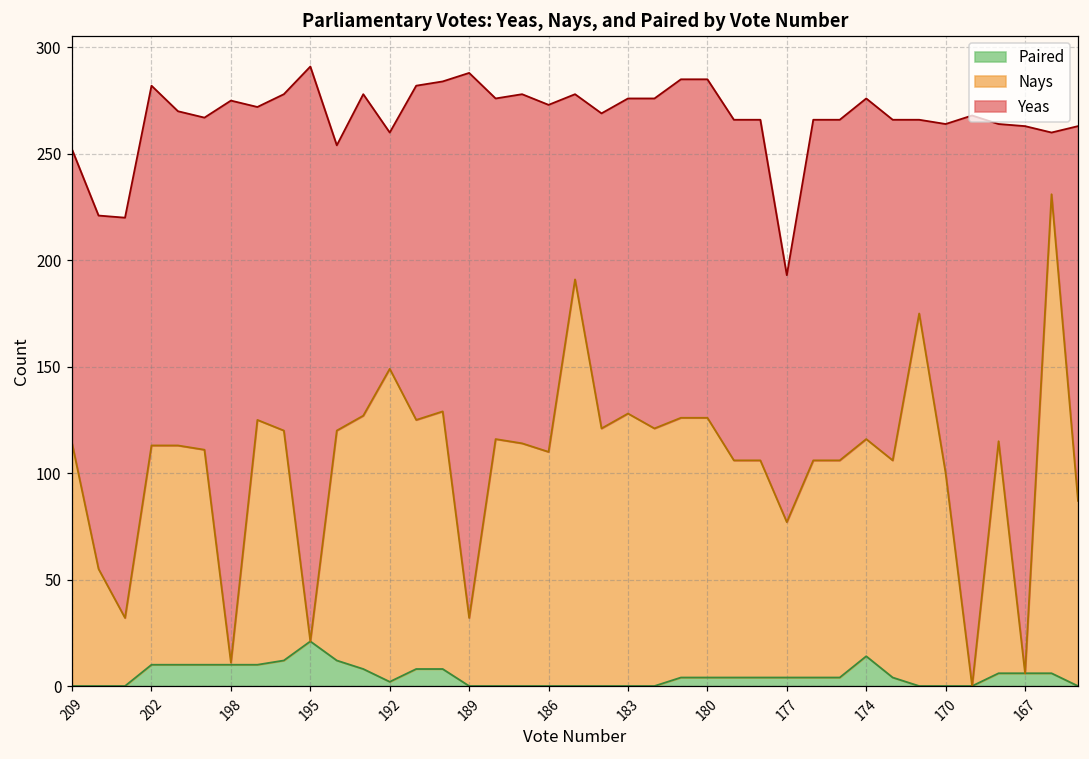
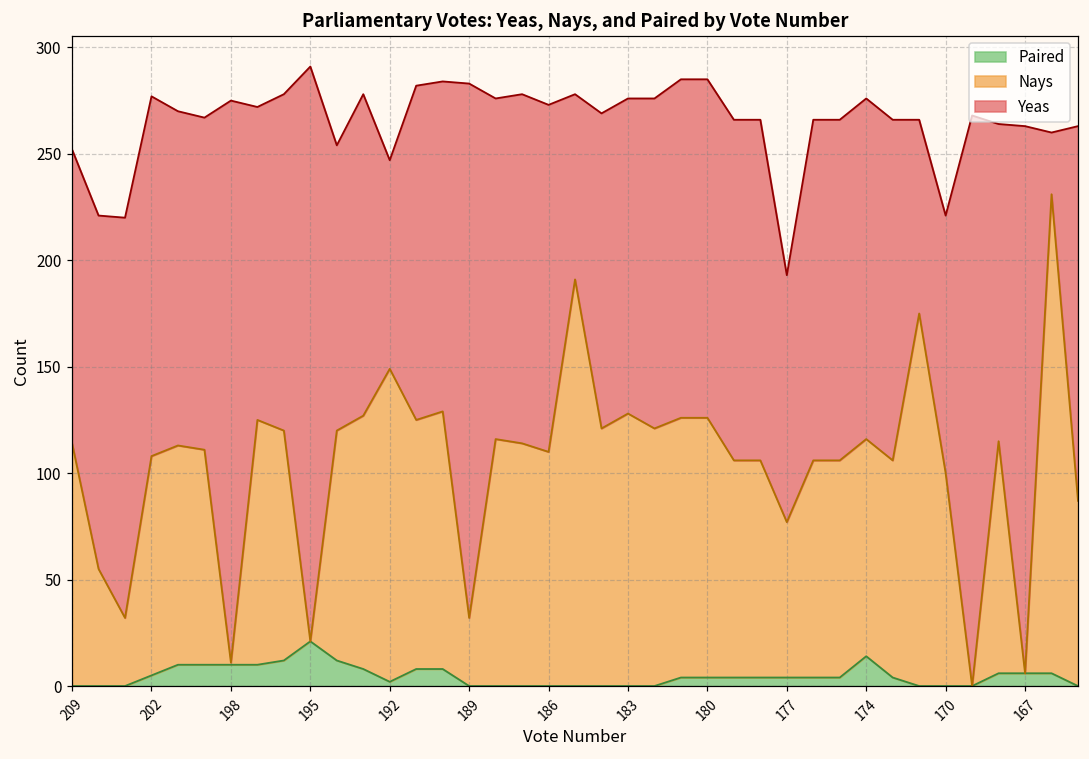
Paired, 202: 10 -> 5
Yeas, 192: 111 -> 98
Yeas, 189: 256 -> 251
Yeas, 170: 164 -> 121
